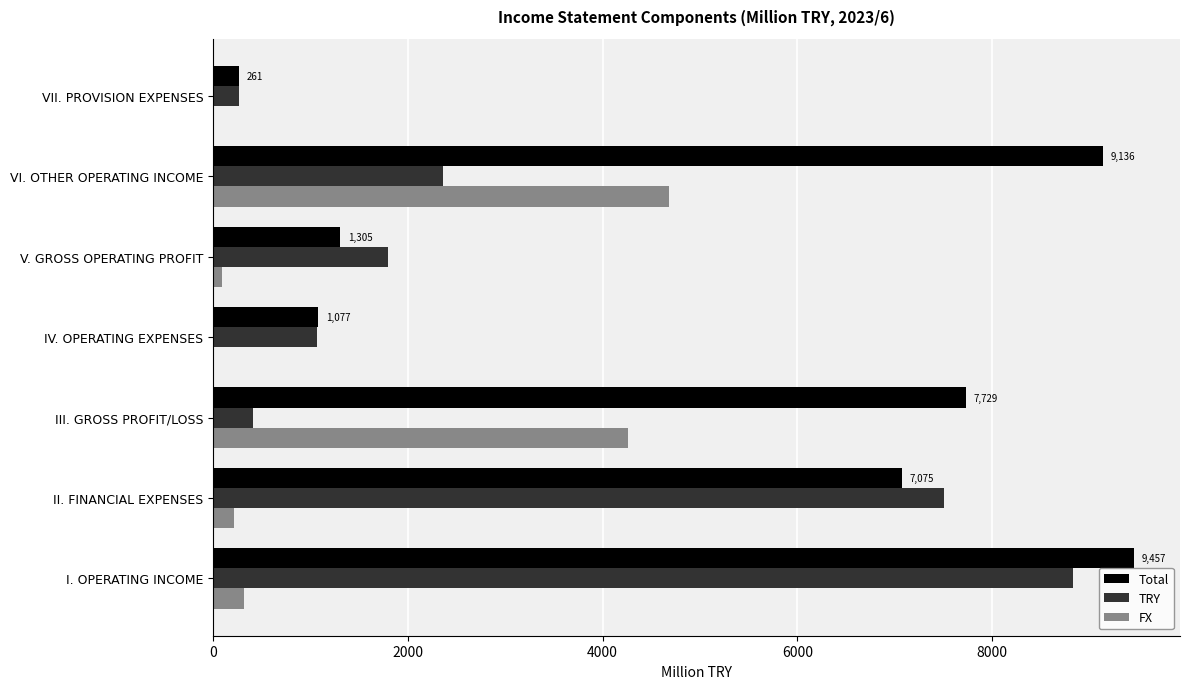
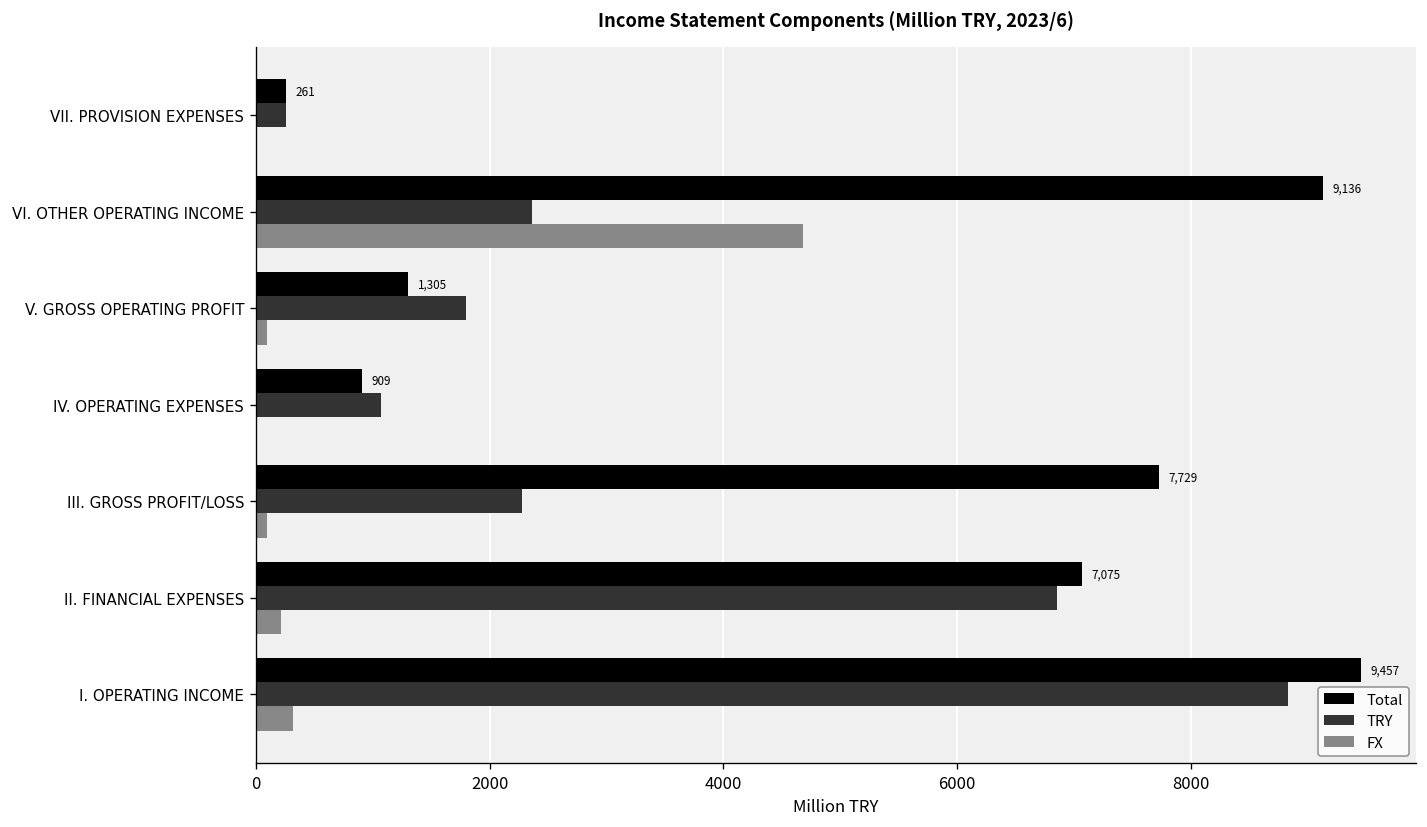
Total, IV. OPERATING EXPENSES: 1,077 -> 909
TRY, III. GROSS PROFIT/LOSS: 400 -> 2300
FX, III. GROSS PROFIT/LOSS: 4300 -> 100
TRY, II. FINANCIAL EXPENSES: 7500 -> 6900
